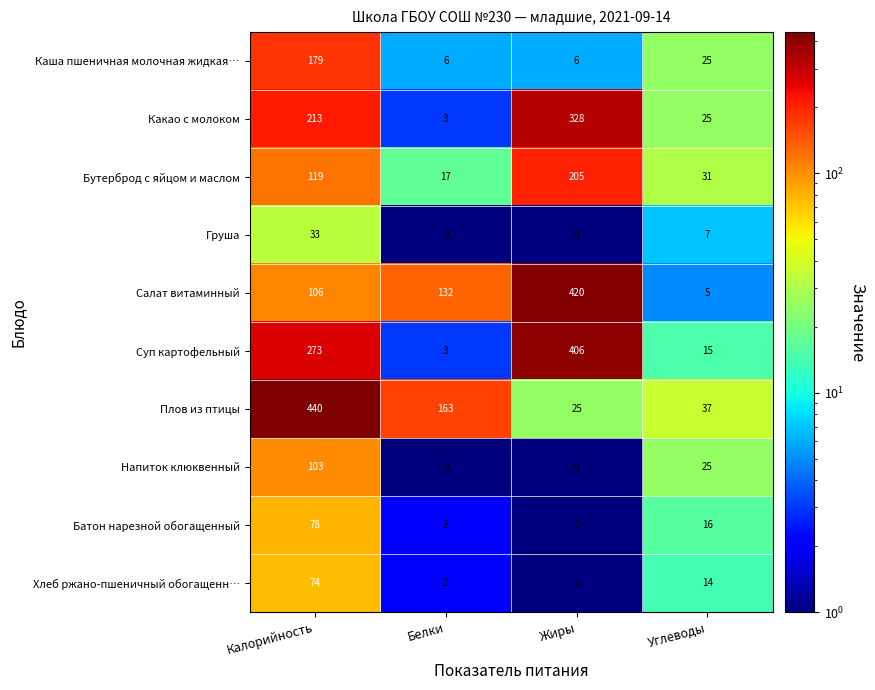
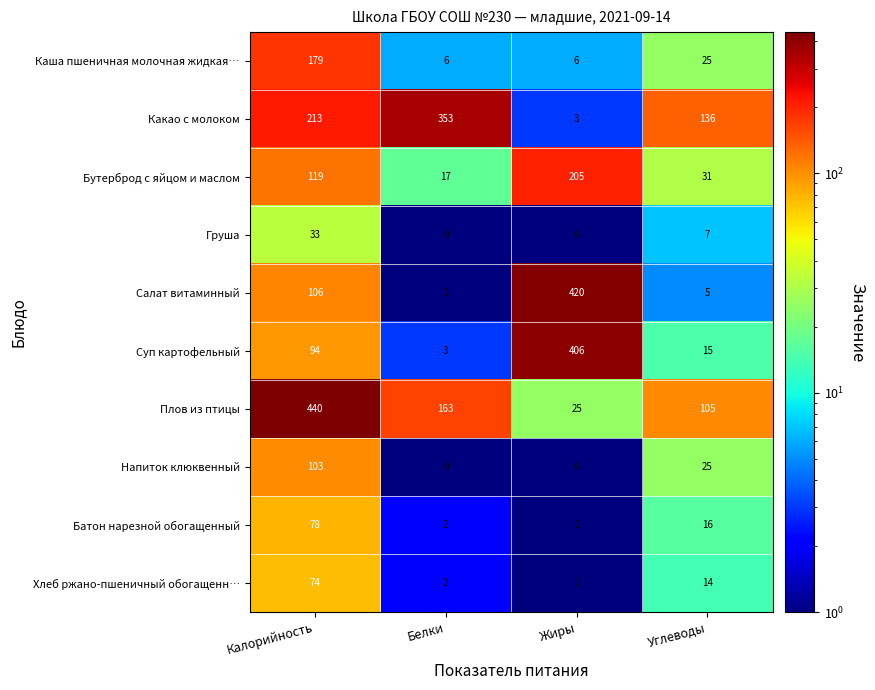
Какао с молоком, Белки: 3 -> 353
Какао с молоком, Жиры: 328 -> 3
Какао с молоком, Углеводы: 25 -> 136
Салат витаминный, Белки: 132 -> 1
Суп картофельный, Калорийность: 273 -> 94
Плов из птицы, Углеводы: 37 -> 105
